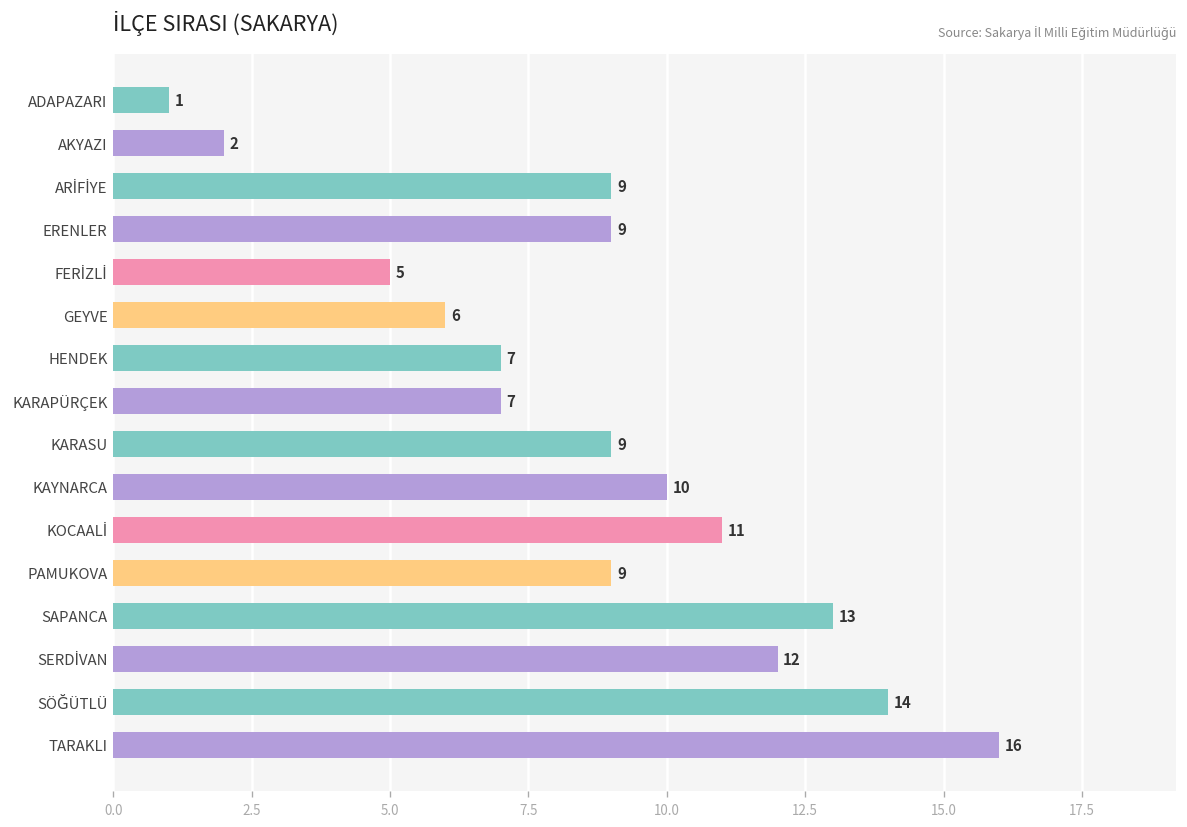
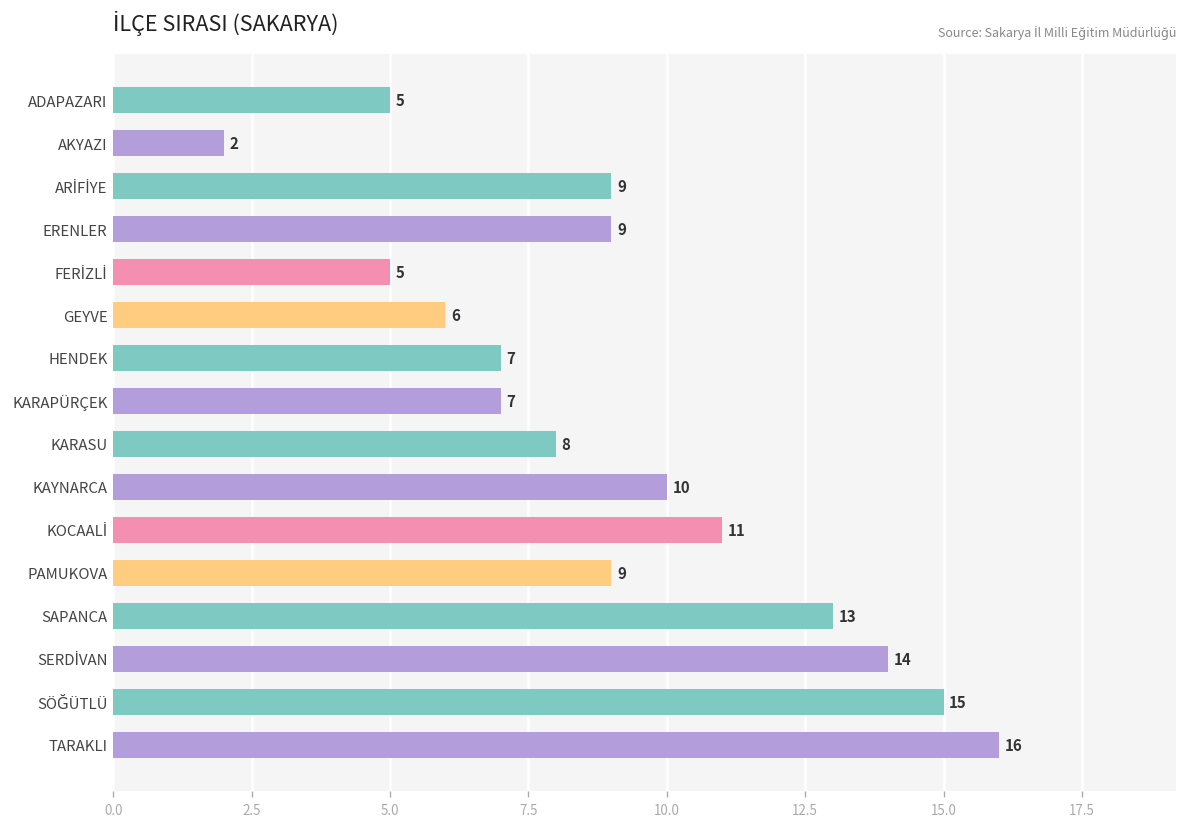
ADAPAZARI: 1 -> 5
KARASU: 9 -> 8
SERDİVAN: 12 -> 14
SÖĞÜTLÜ: 14 -> 15
